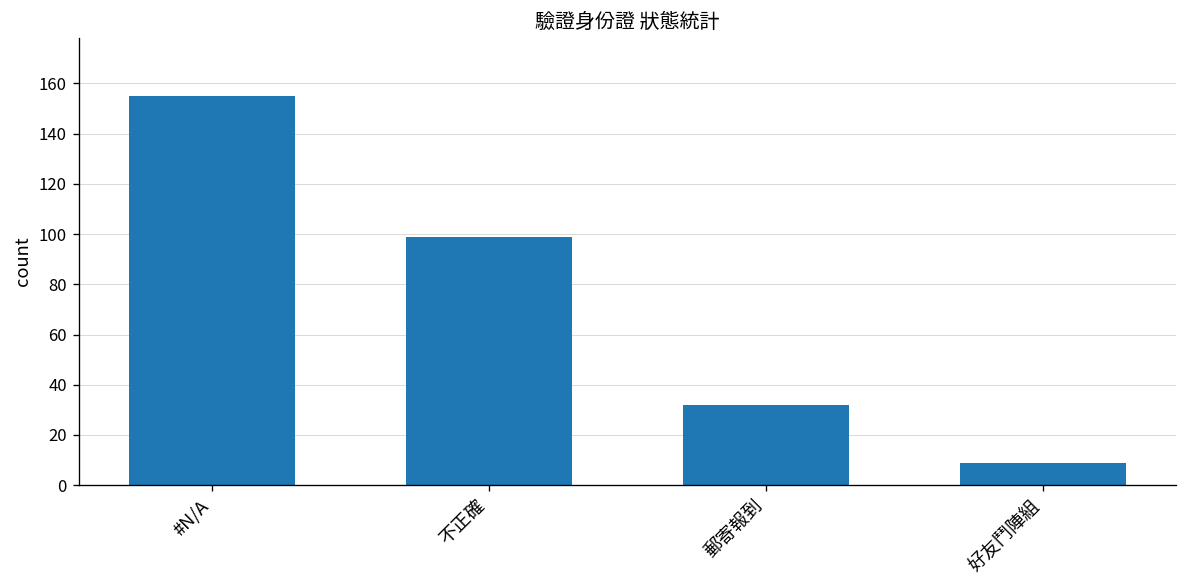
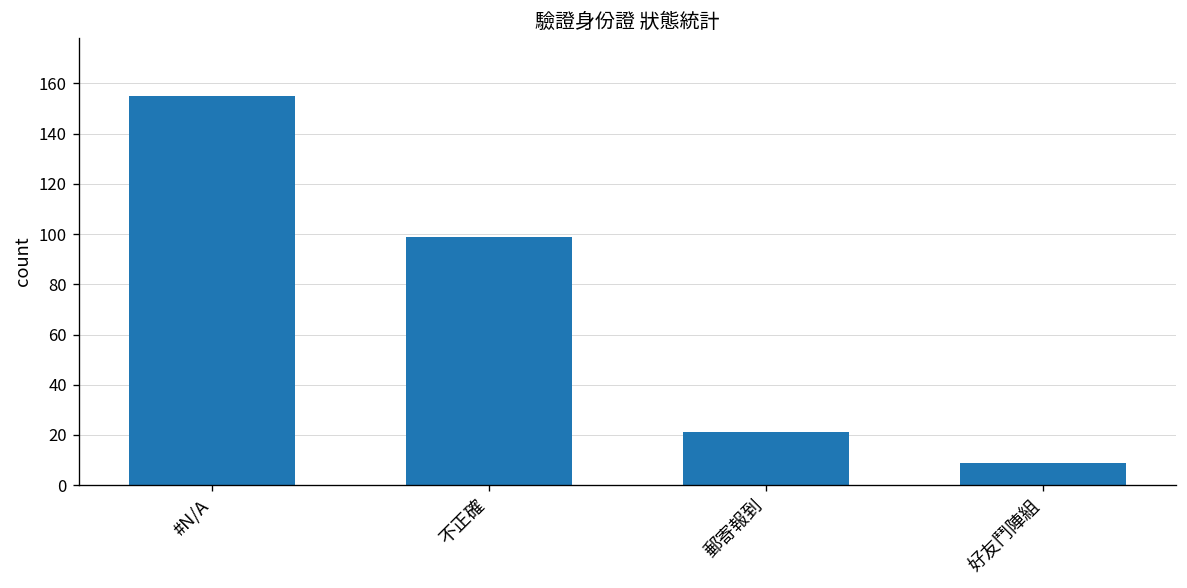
郵寄報到: 32 -> 21
